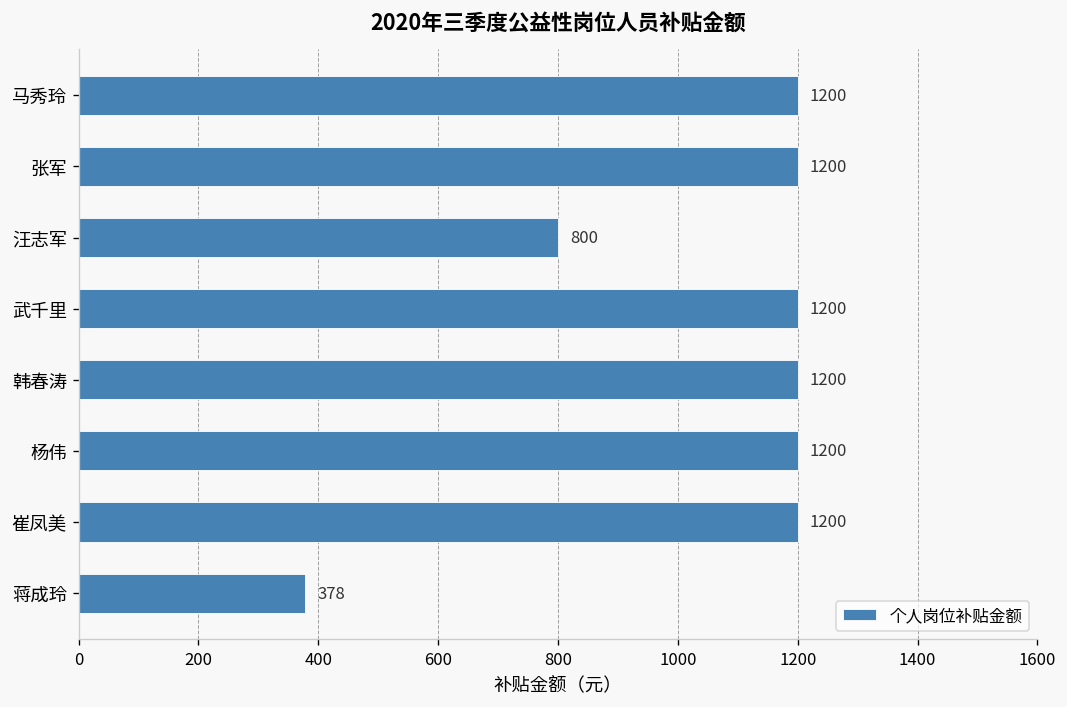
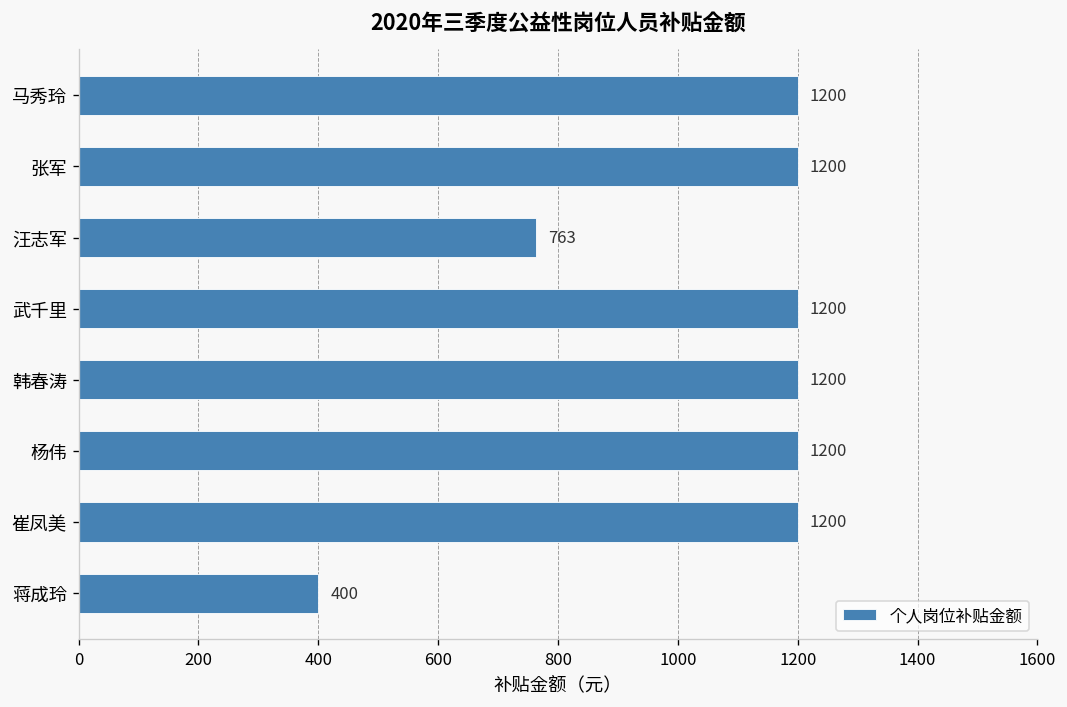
汪志军: 800 -> 763
蒋成玲: 378 -> 400
